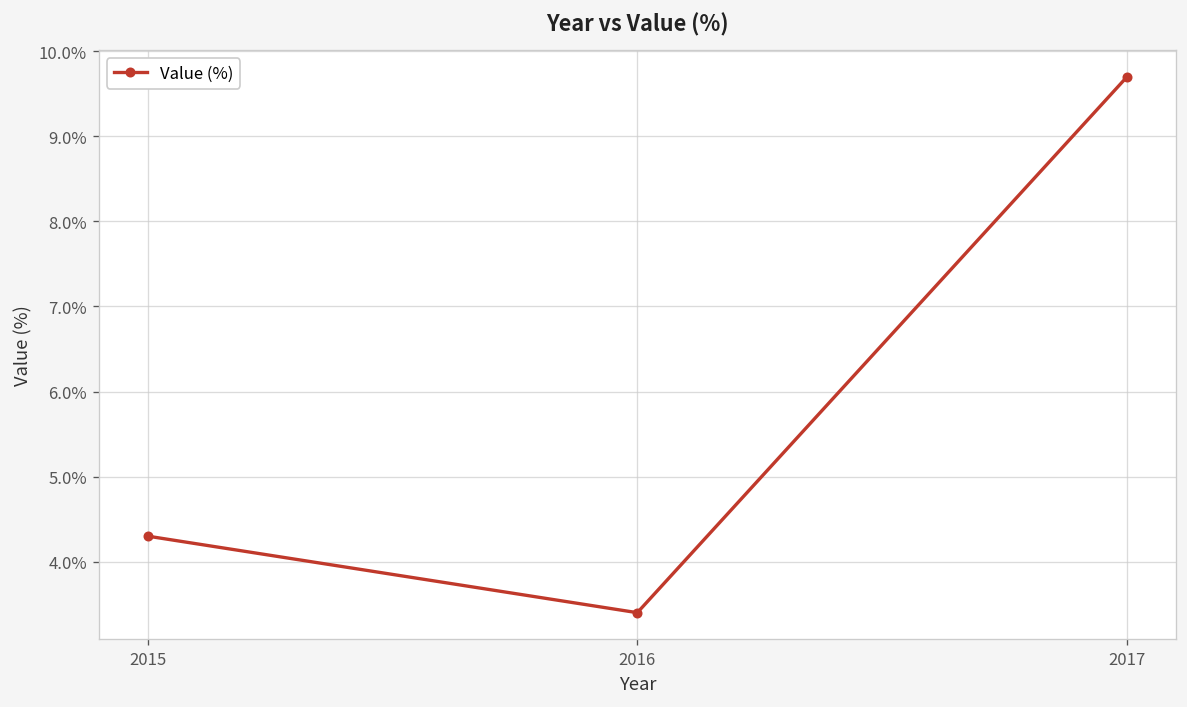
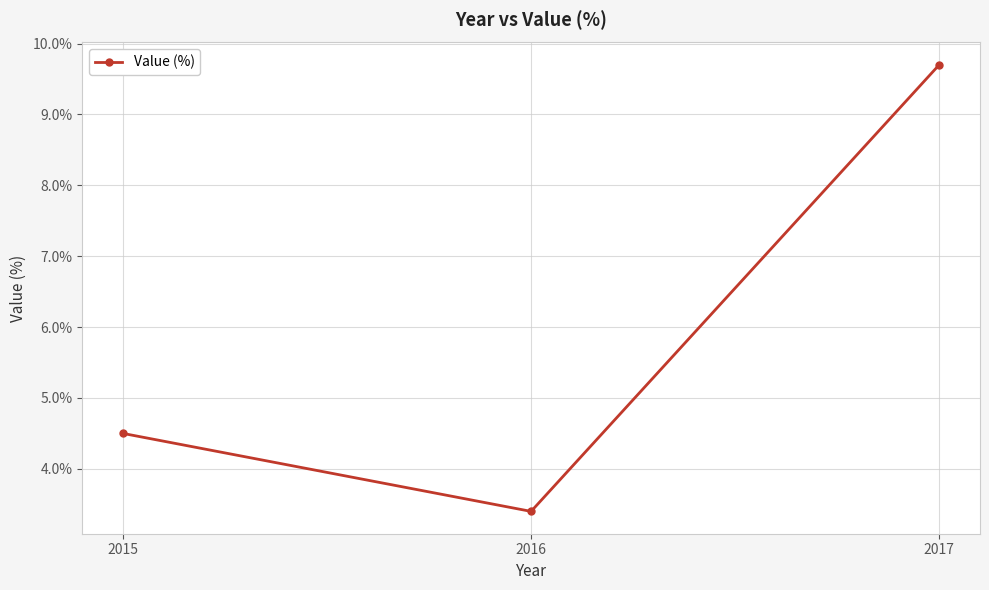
2015: 4.3% -> 4.5%
